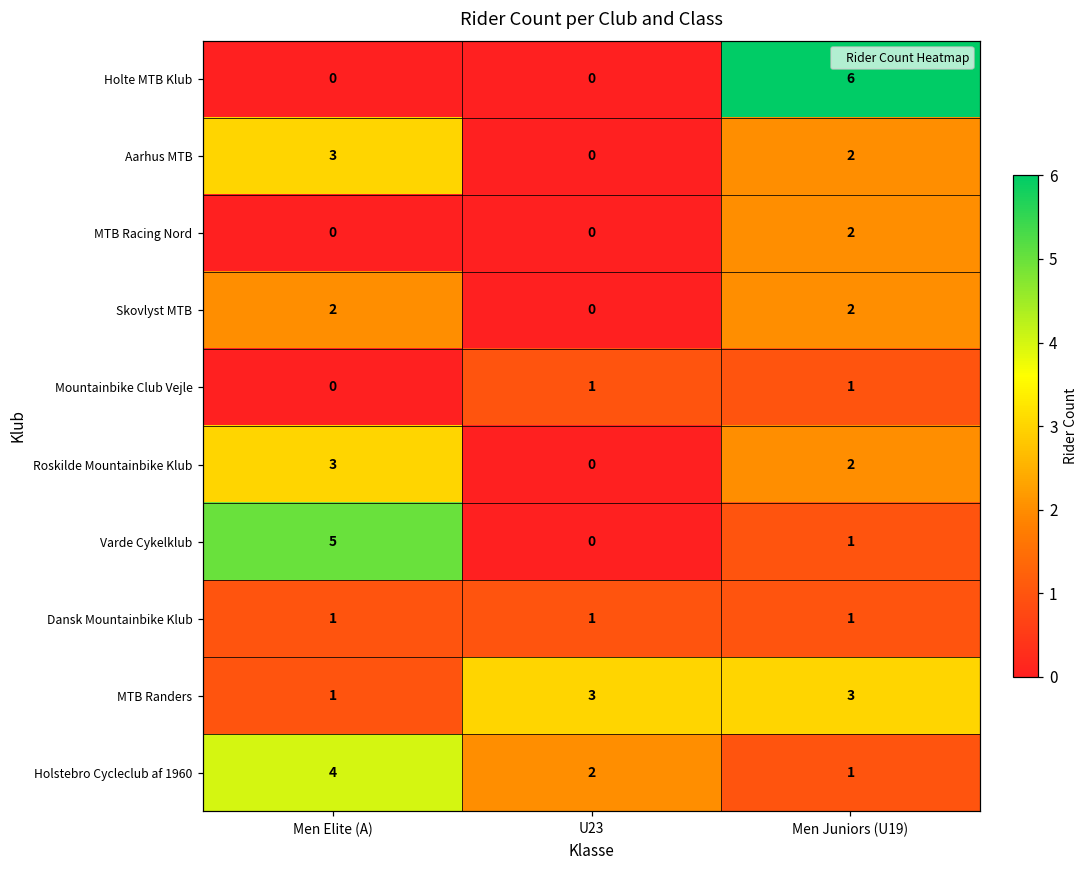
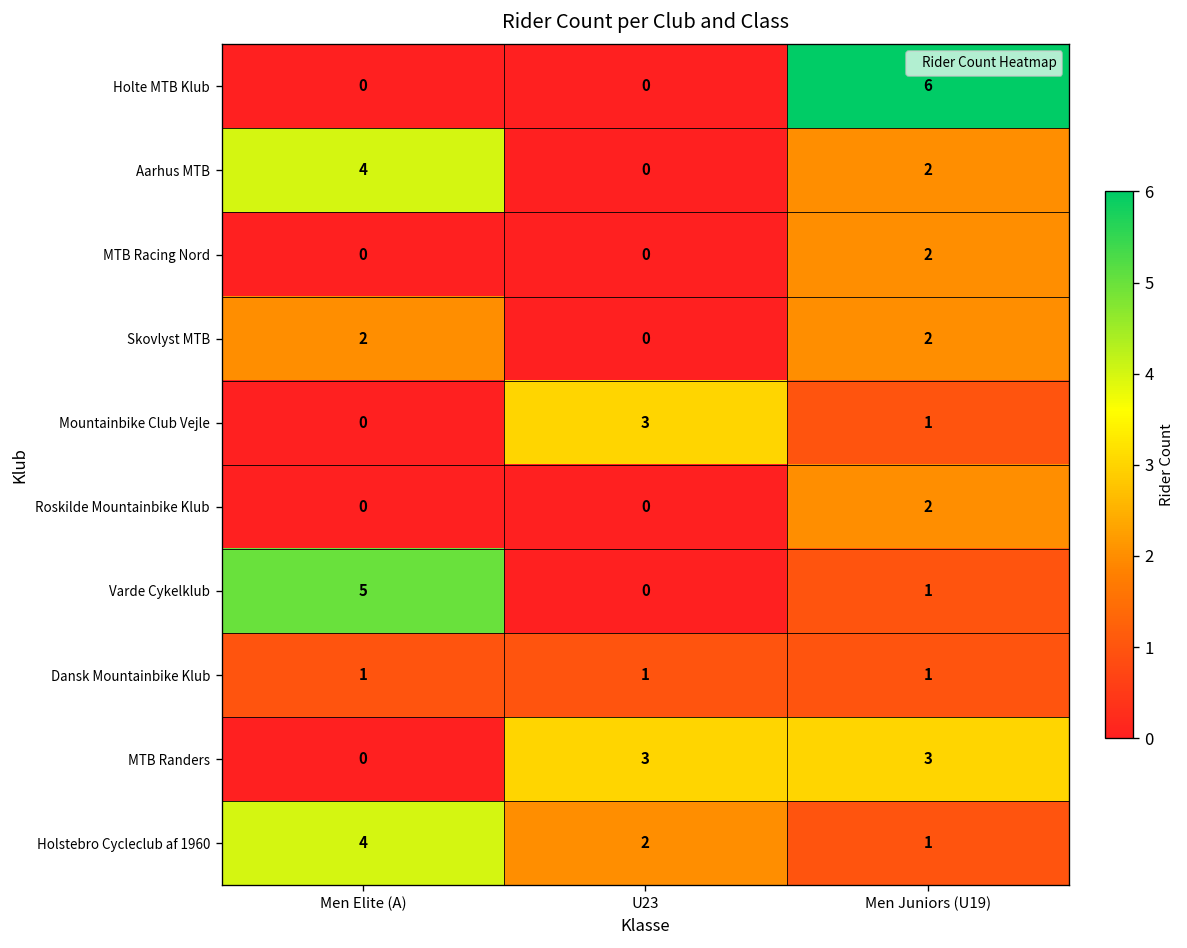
Aarhus MTB, Men Elite (A): 3 -> 4
Mountainbike Club Vejle, U23: 1 -> 3
Roskilde Mountainbike Klub, Men Elite (A): 3 -> 0
MTB Randers, Men Elite (A): 1 -> 0
